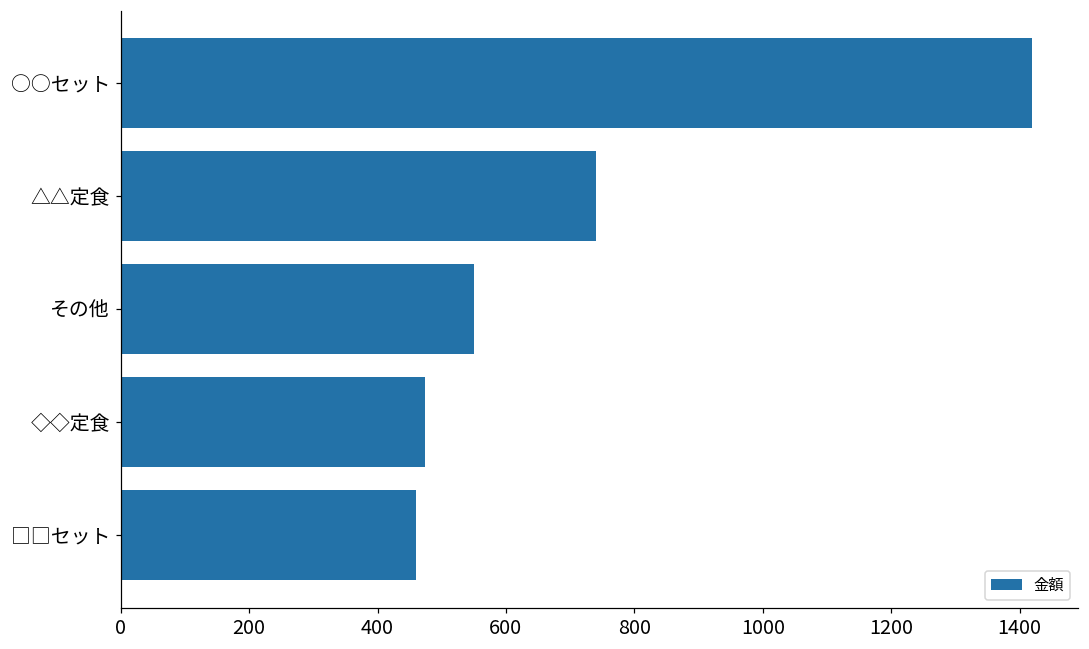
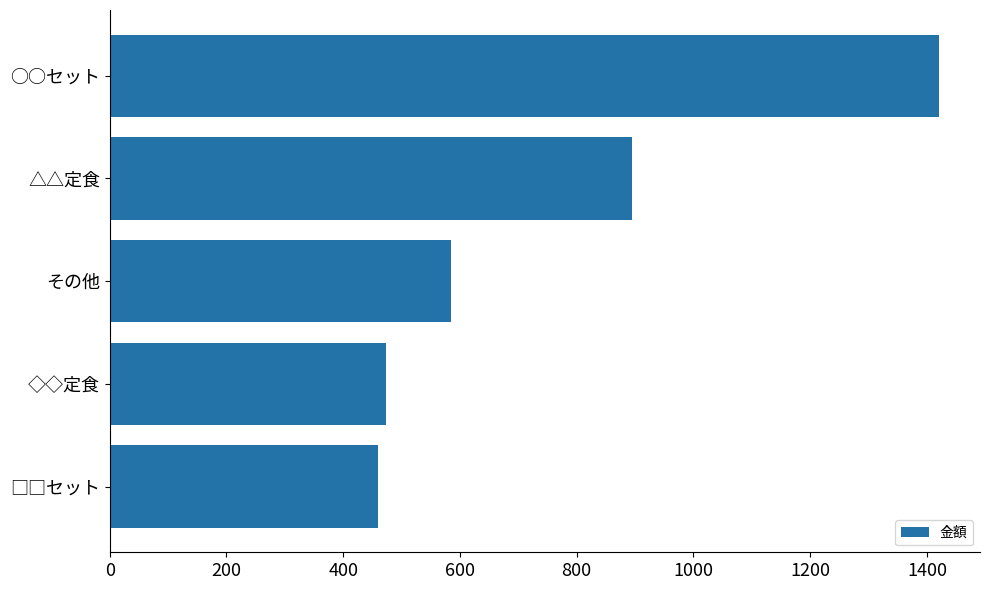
△△定食: 740 -> 900
その他: 550 -> 580
